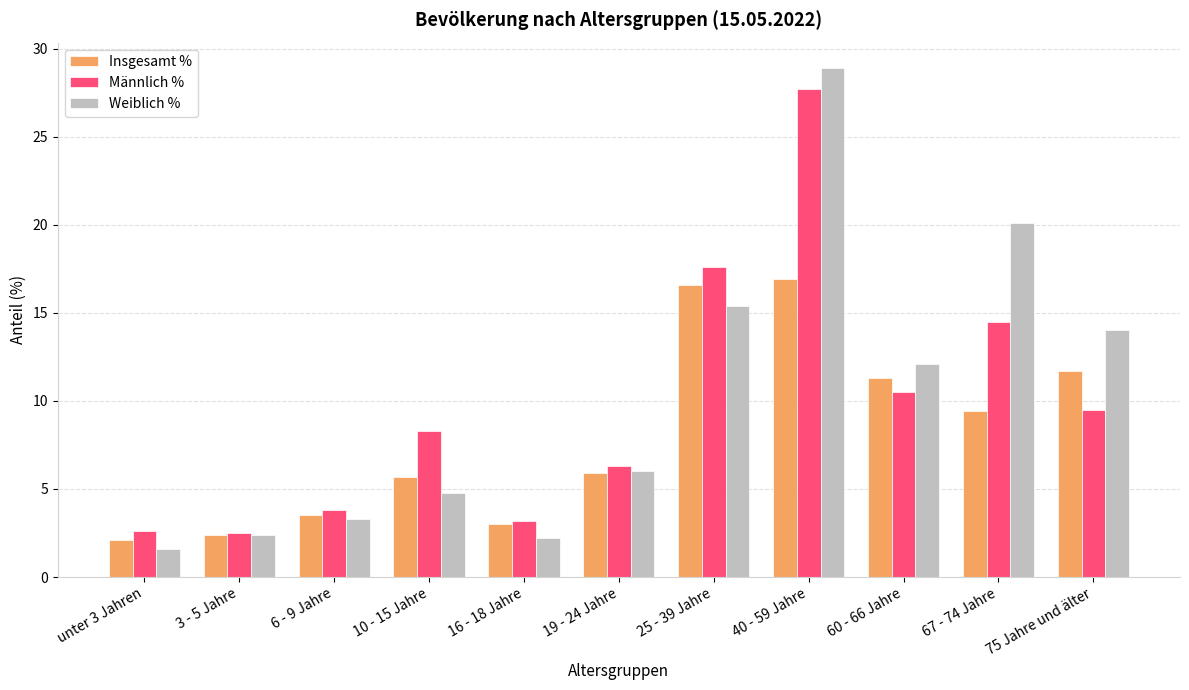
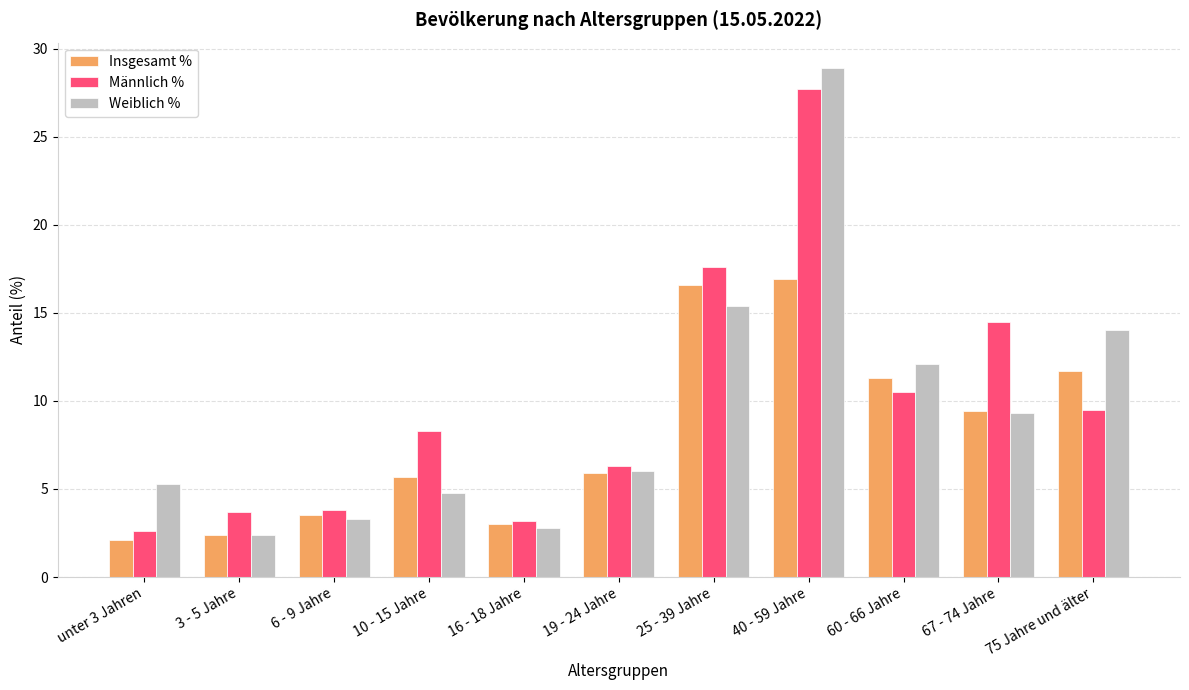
Weiblich %, unter 3 Jahren: 1.6 -> 5.3
Männlich %, 3 - 5 Jahre: 2.5 -> 3.7
Weiblich %, 16 - 18 Jahre: 2.2 -> 2.8
Weiblich %, 67 - 74 Jahre: 20.1 -> 9.3
